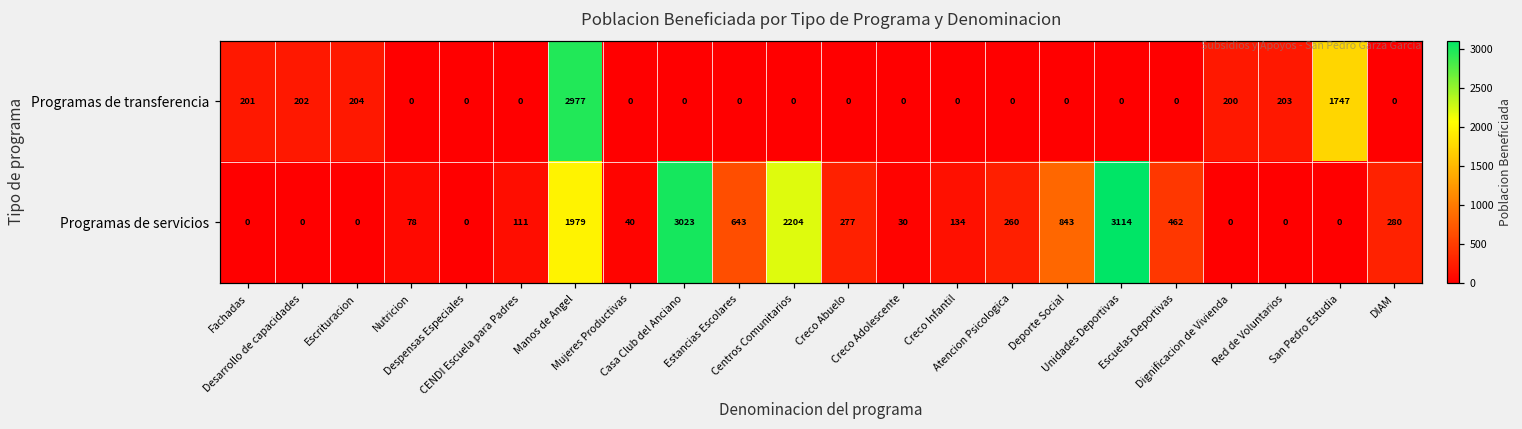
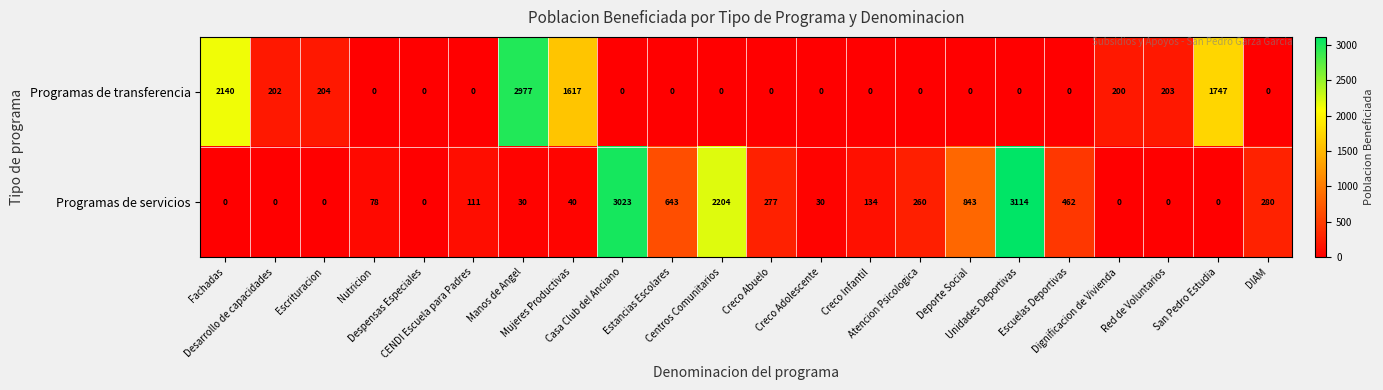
Programas de transferencia, Fachadas: 201 -> 2140
Programas de transferencia, Mujeres Productivas: 0 -> 1617
Programas de servicios, Manos de Angel: 1979 -> 30
